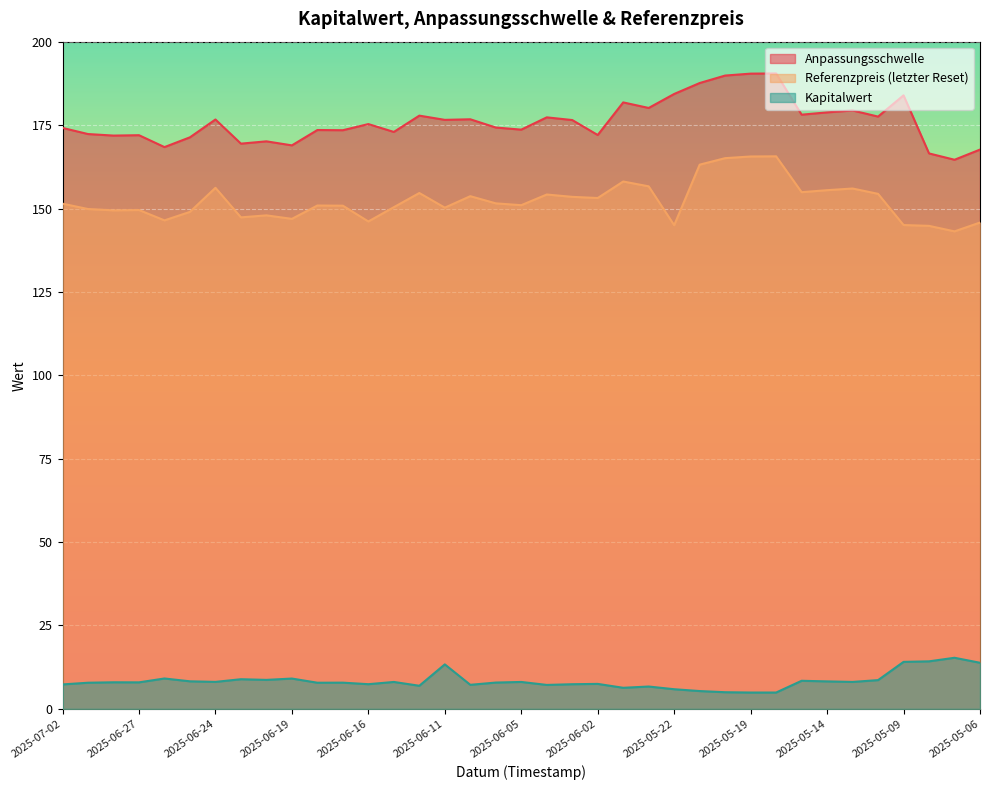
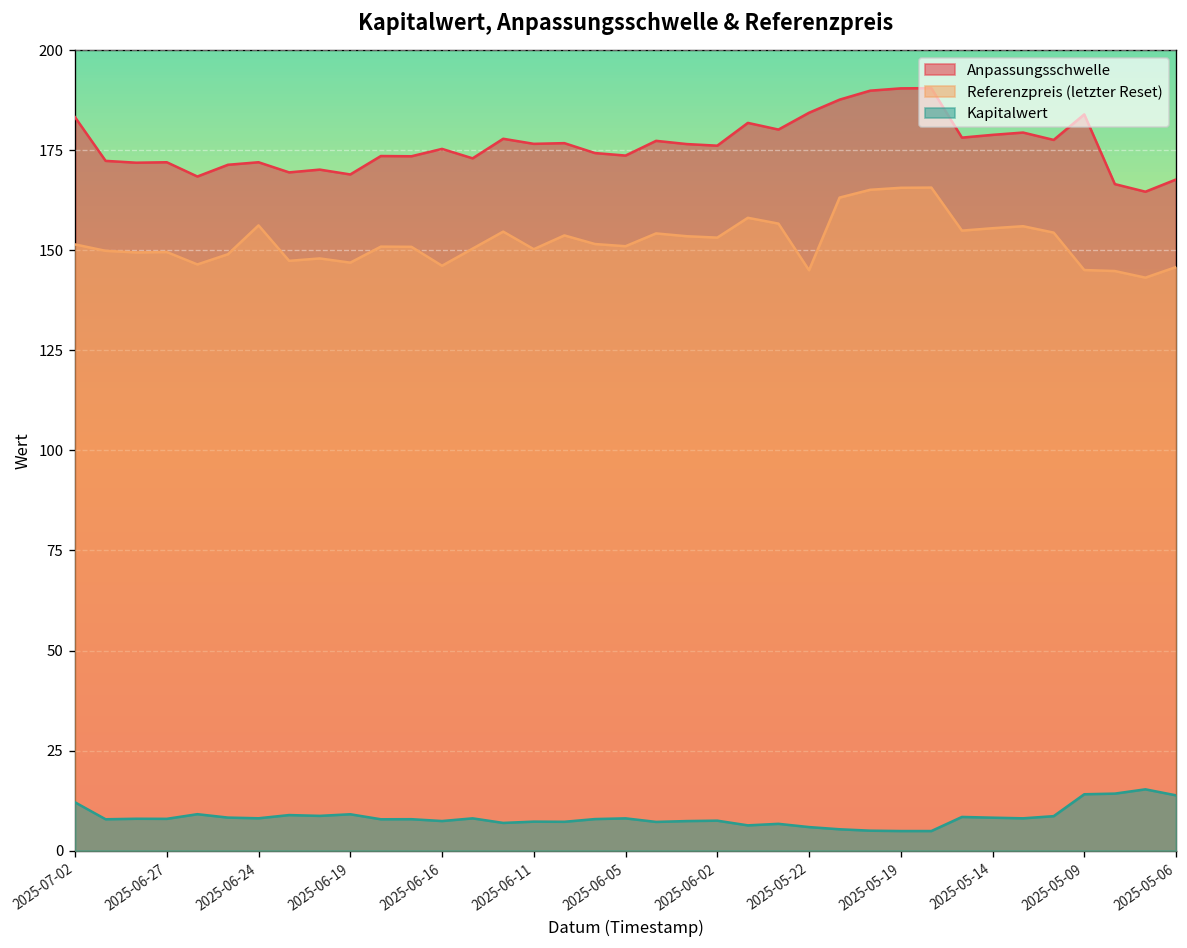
Anpassungsschwelle, 2025-07-02: 174 -> 183
Kapitalwert, 2025-07-02: 7 -> 12
Anpassungsschwelle, 2025-06-24: 177 -> 172
Kapitalwert, 2025-06-11: 13 -> 7
Anpassungsschwelle, 2025-06-02: 172 -> 176
